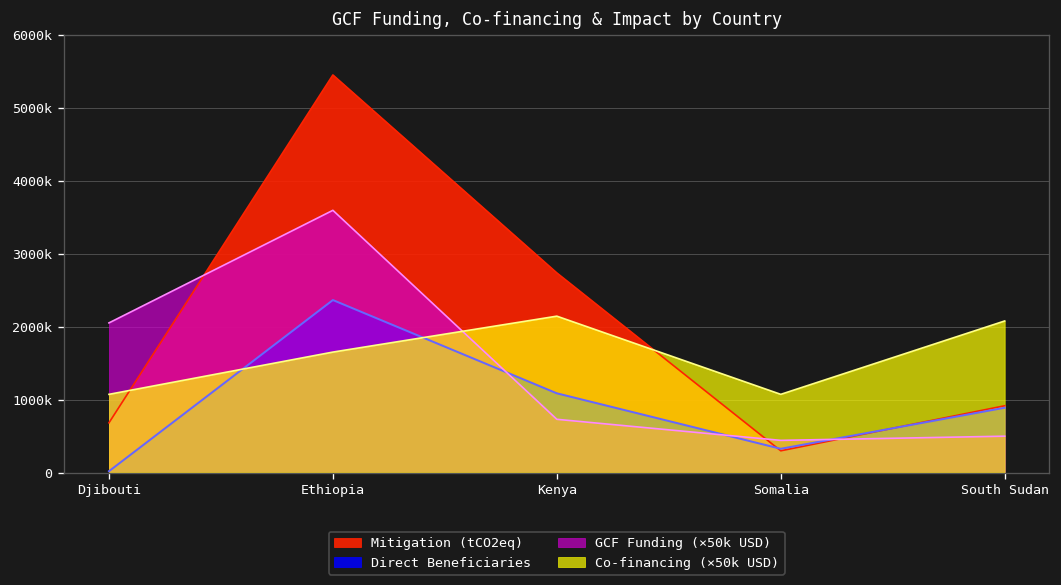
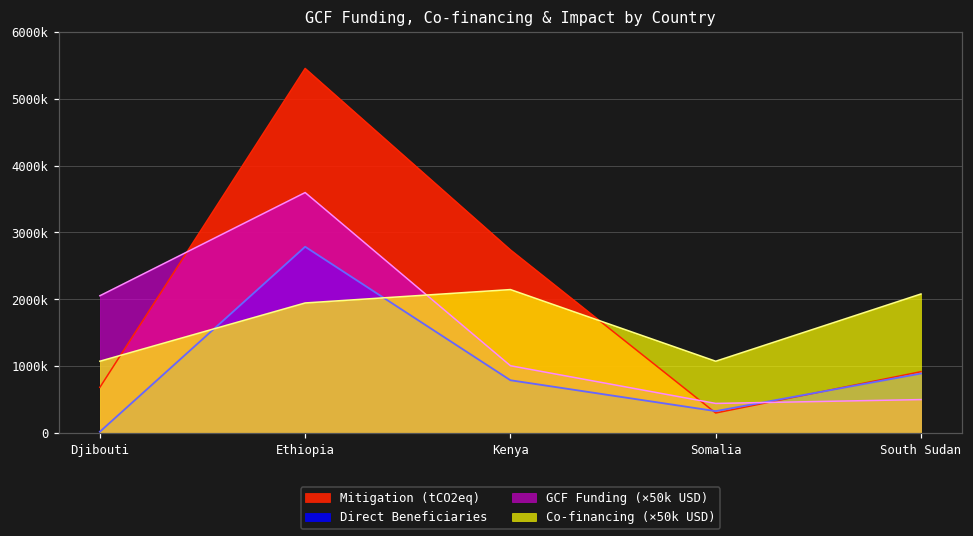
Direct Beneficiaries, Ethiopia: 2400000 -> 2800000
Co-financing (×50k USD), Ethiopia: 1700000 -> 1900000
Direct Beneficiaries, Kenya: 1100000 -> 800000
GCF Funding (×50k USD), Kenya: 700000 -> 1000000
